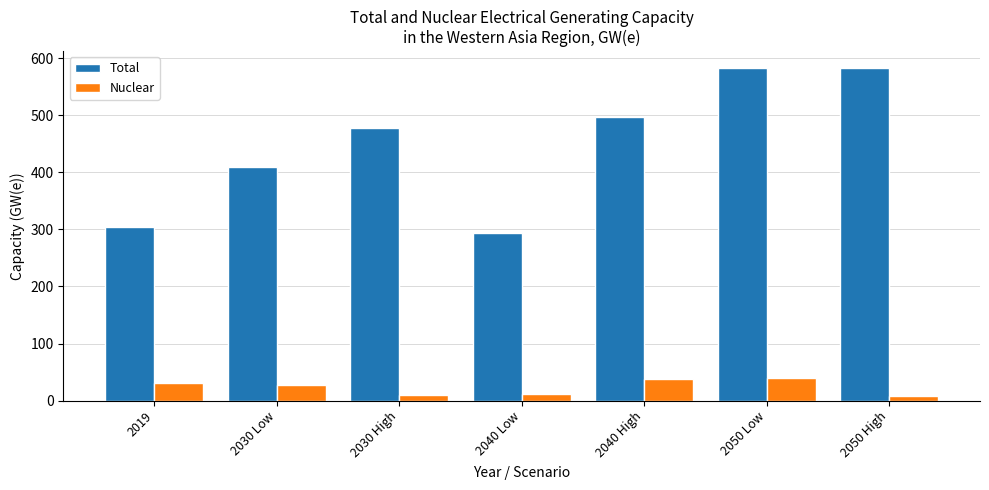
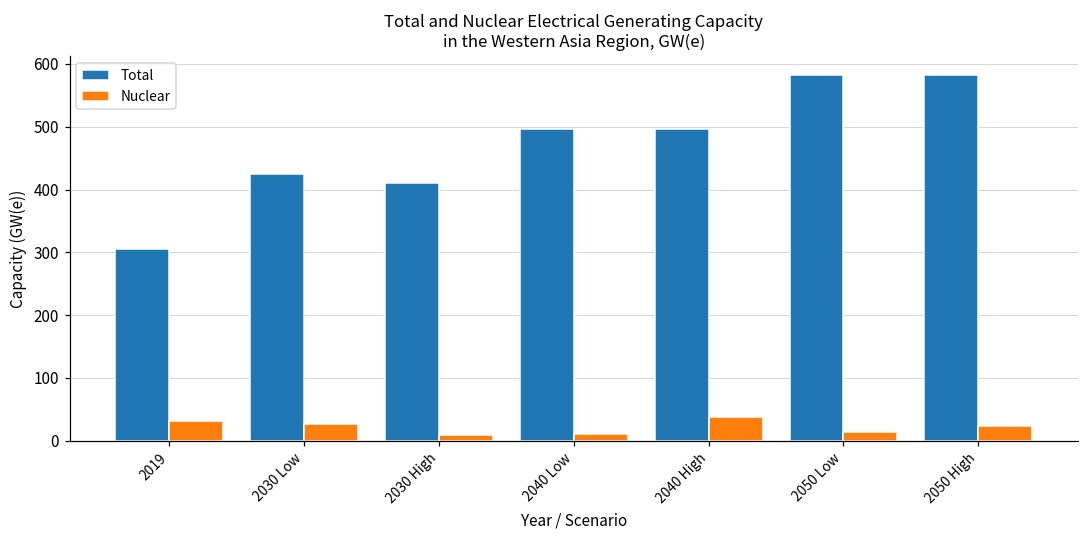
Total, 2030 Low: 410 -> 420
Total, 2030 High: 480 -> 410
Total, 2040 Low: 290 -> 500
Nuclear, 2050 Low: 40 -> 10
Nuclear, 2050 High: 10 -> 20
